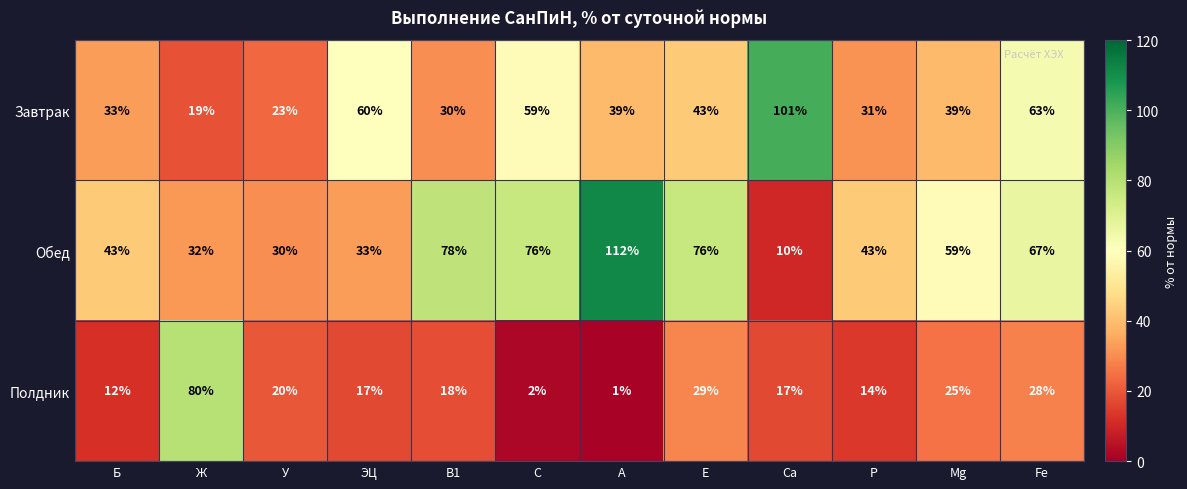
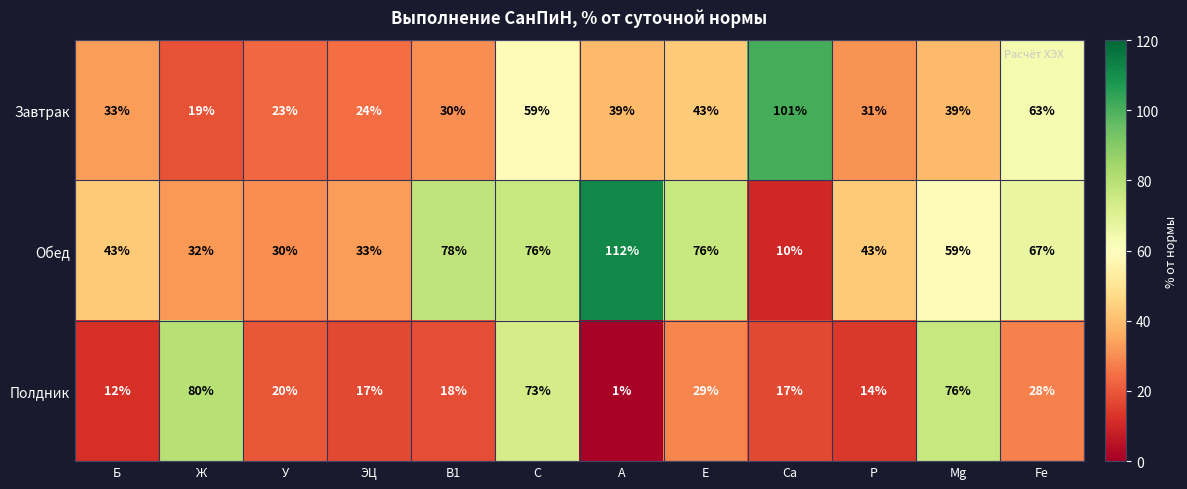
Завтрак, ЭЦ: 60% -> 24%
Полдник, C: 2% -> 73%
Полдник, Mg: 25% -> 76%
